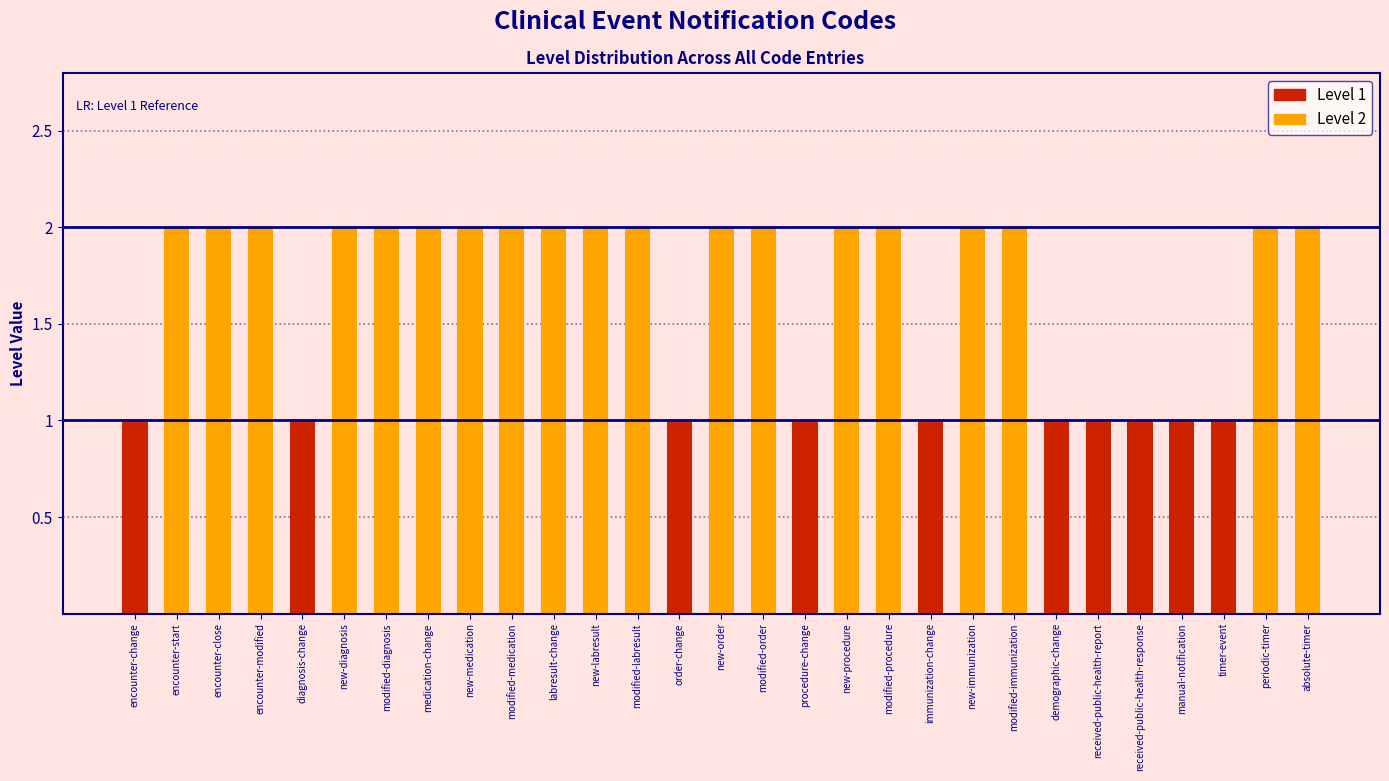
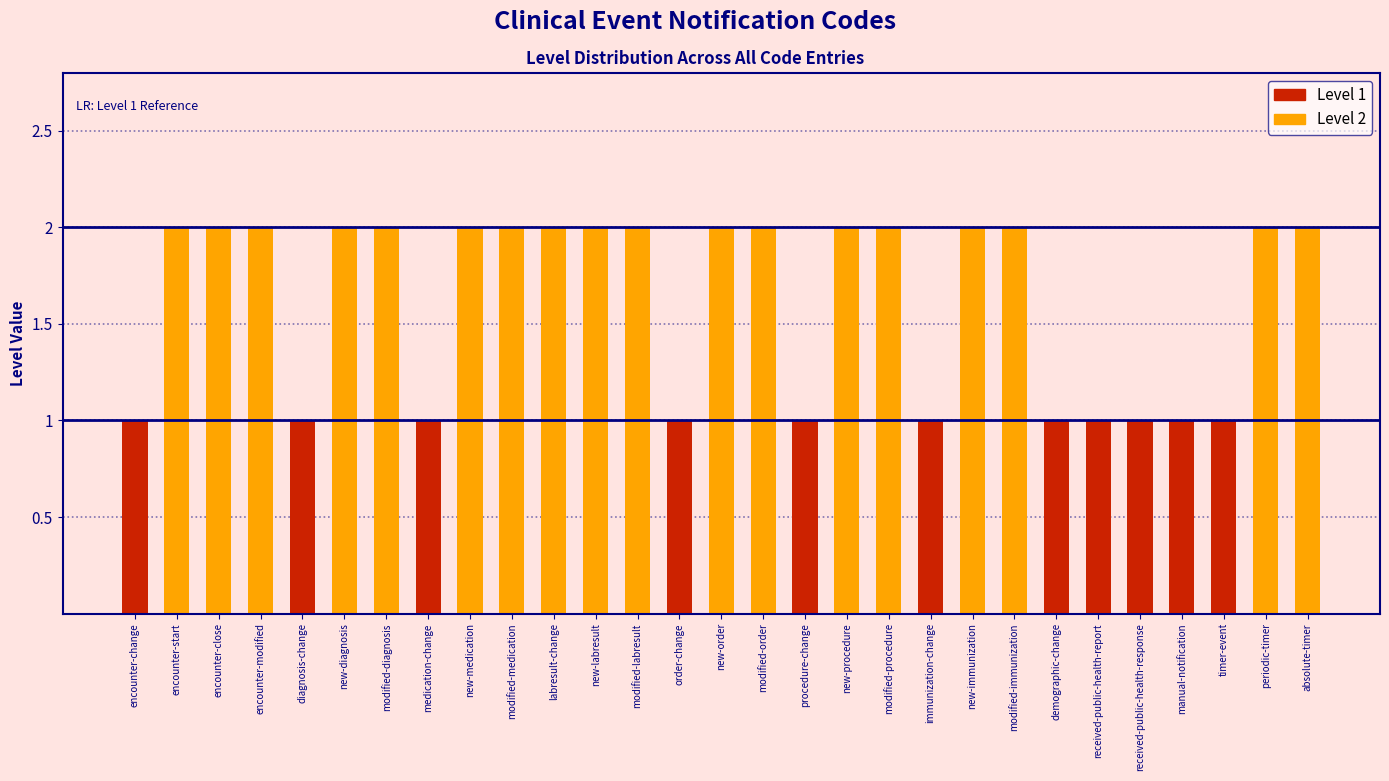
medication-change: 2 -> 1
